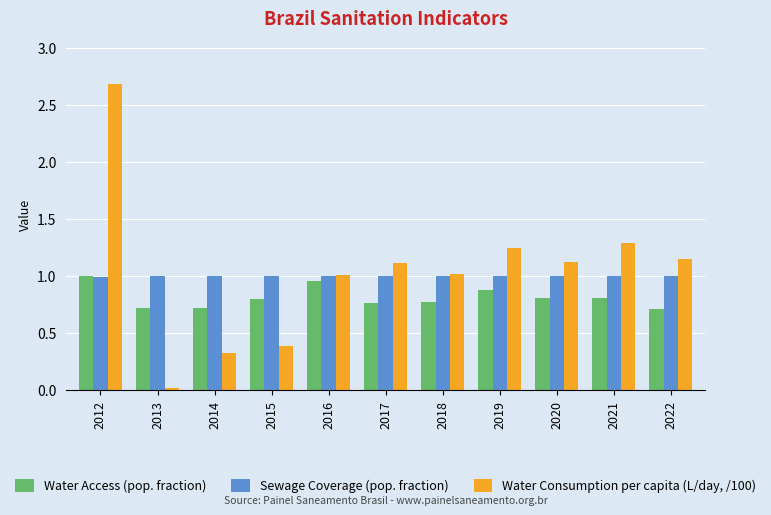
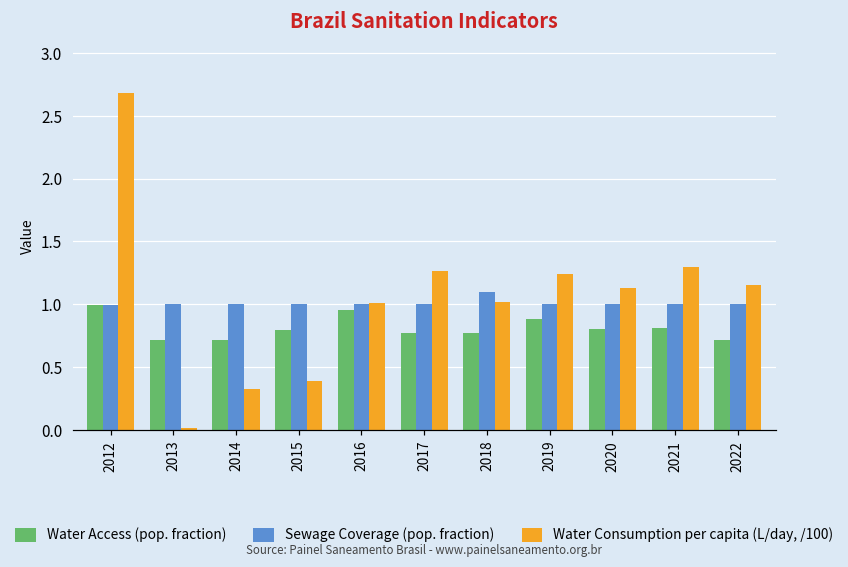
Water Consumption per capita (L/day, /100), 2017: 1.11 -> 1.27
Sewage Coverage (pop. fraction), 2018: 1.0 -> 1.1
